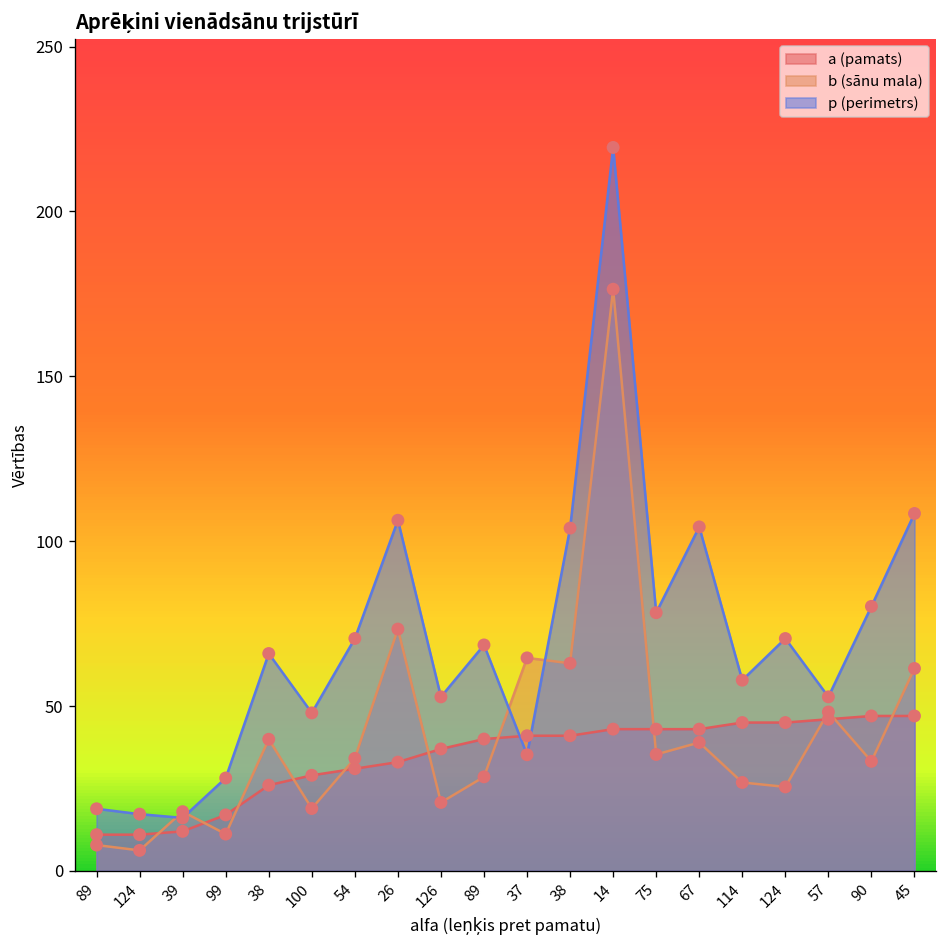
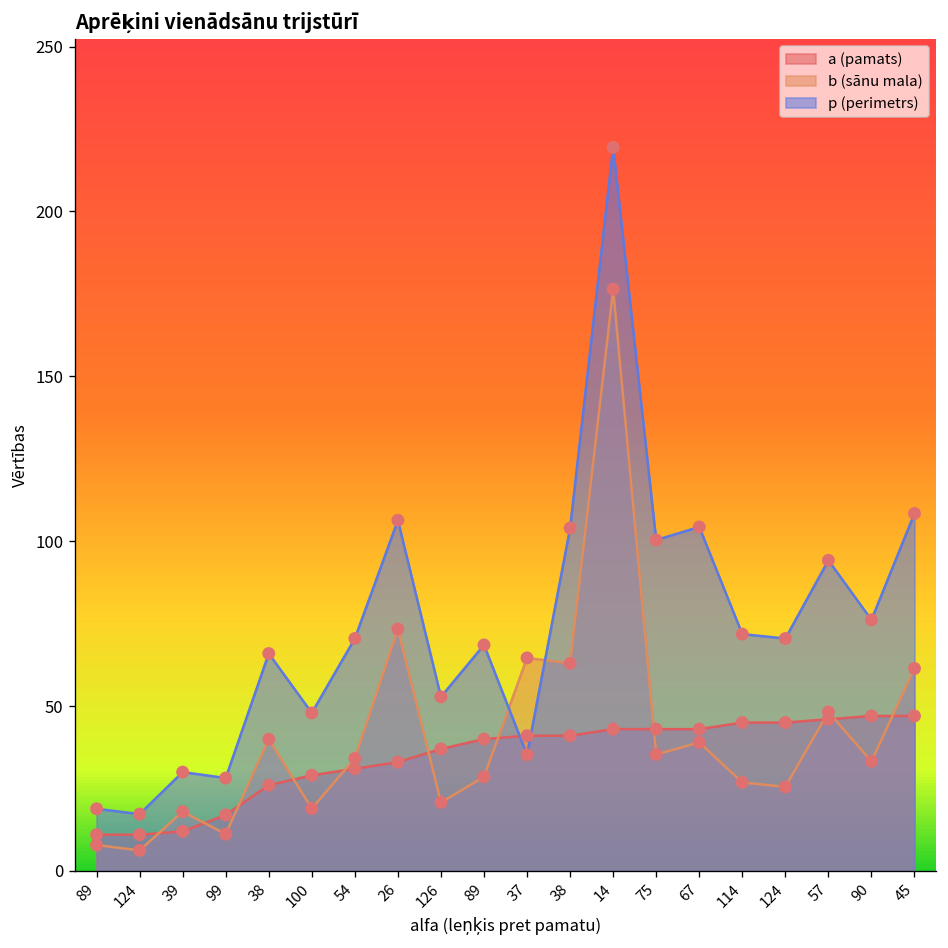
p (perimetrs), 39: 16 -> 30
p (perimetrs), 75: 78 -> 100
p (perimetrs), 114: 58 -> 72
p (perimetrs), 57: 53 -> 94
p (perimetrs), 90: 80 -> 76
